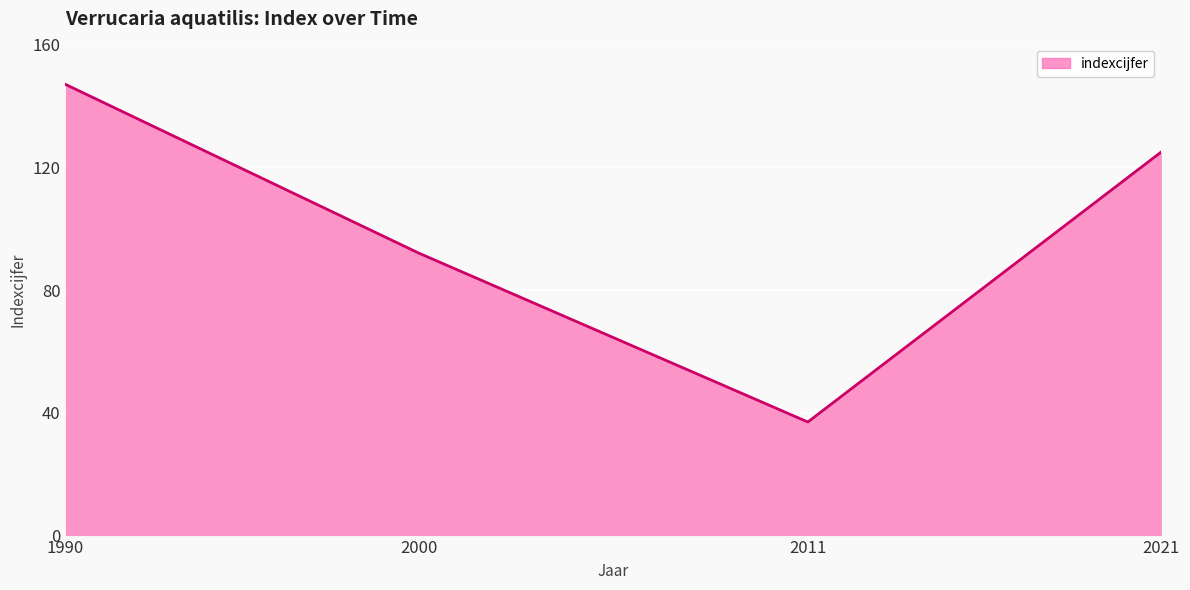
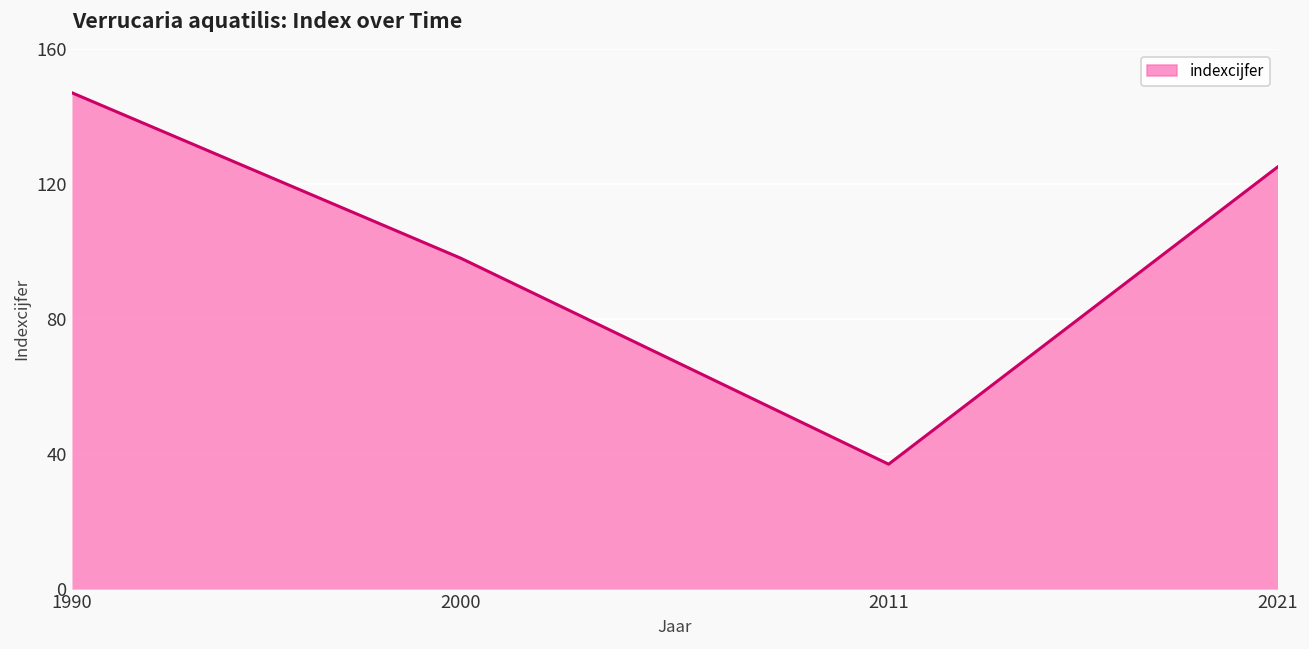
2000: 92 -> 98
